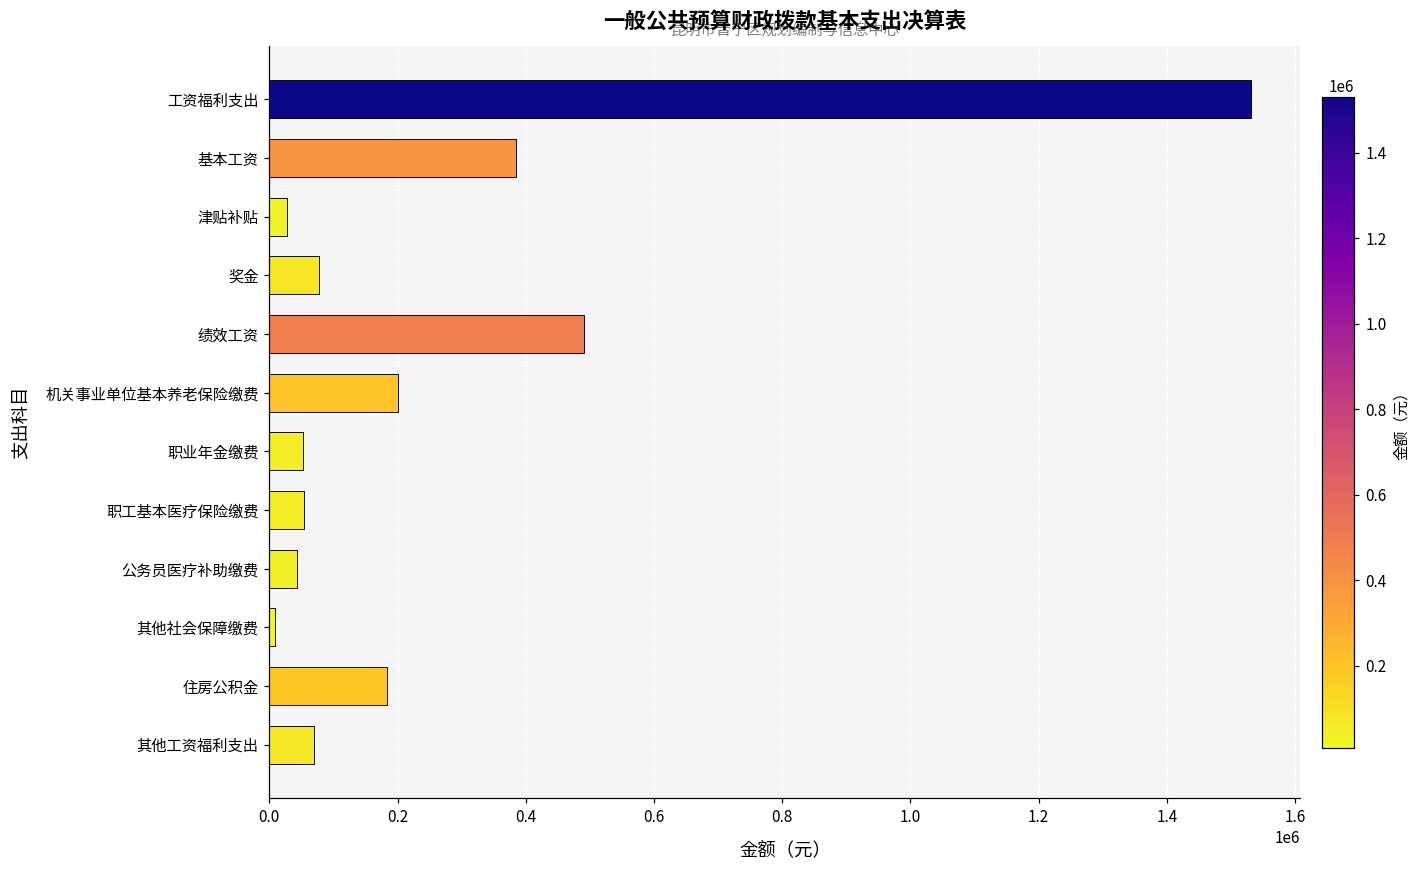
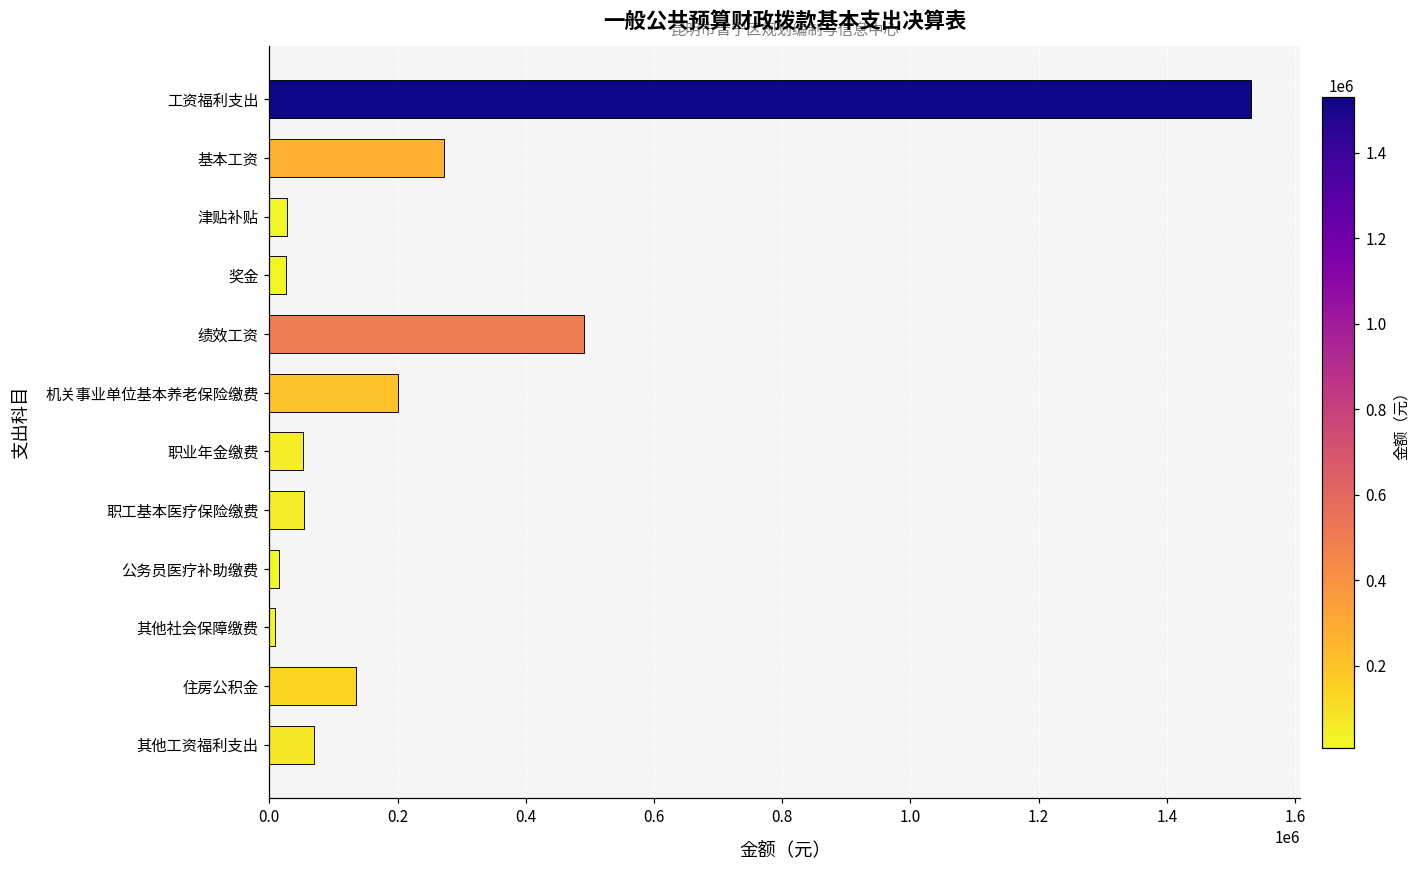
基本工资: 390000 -> 270000
奖金: 80000 -> 30000
公务员医疗补助缴费: 40000 -> 10000
住房公积金: 180000 -> 140000
